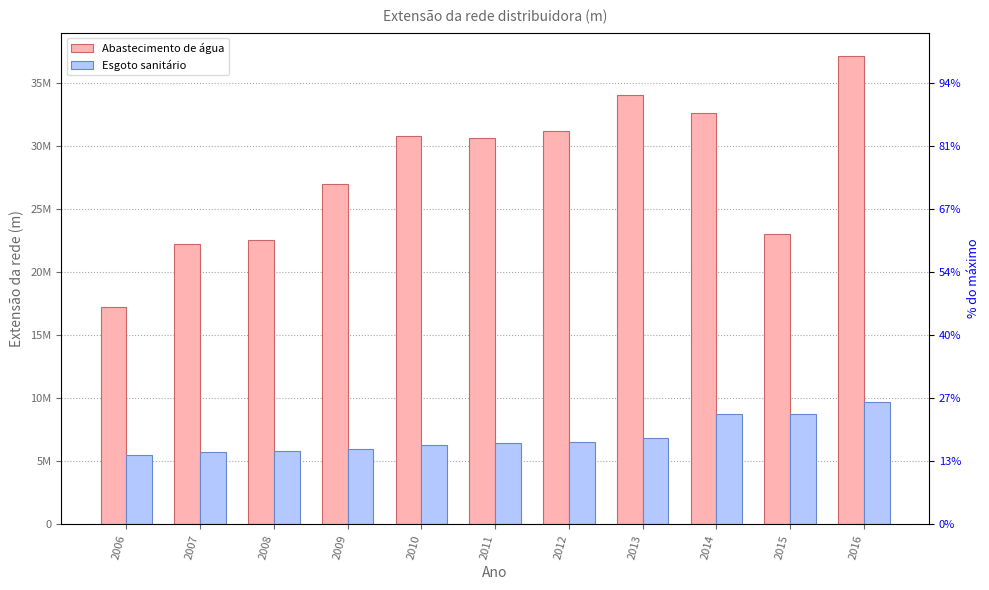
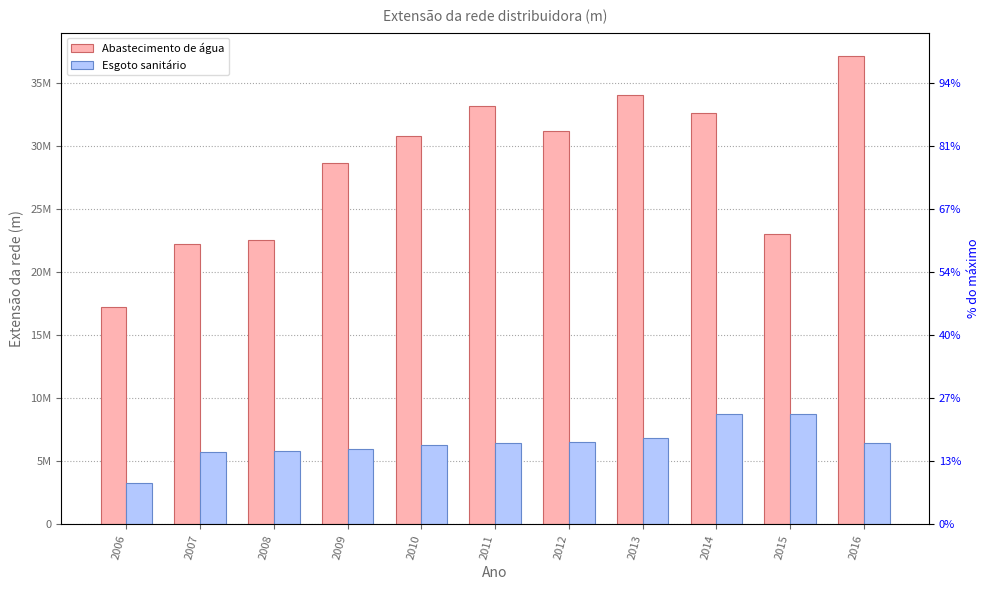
Esgoto sanitário, 2006: 5500000 -> 3300000
Abastecimento de água, 2009: 27000000 -> 28700000
Abastecimento de água, 2011: 30600000 -> 33200000
Esgoto sanitário, 2016: 9700000 -> 6400000
